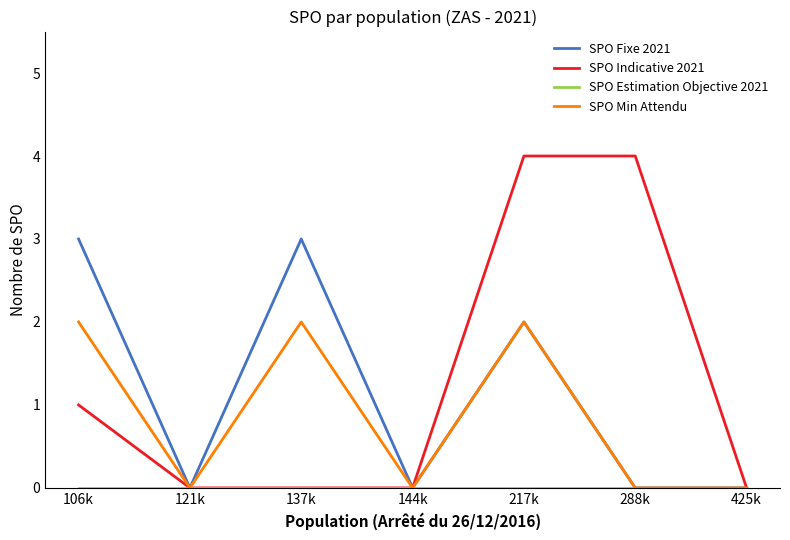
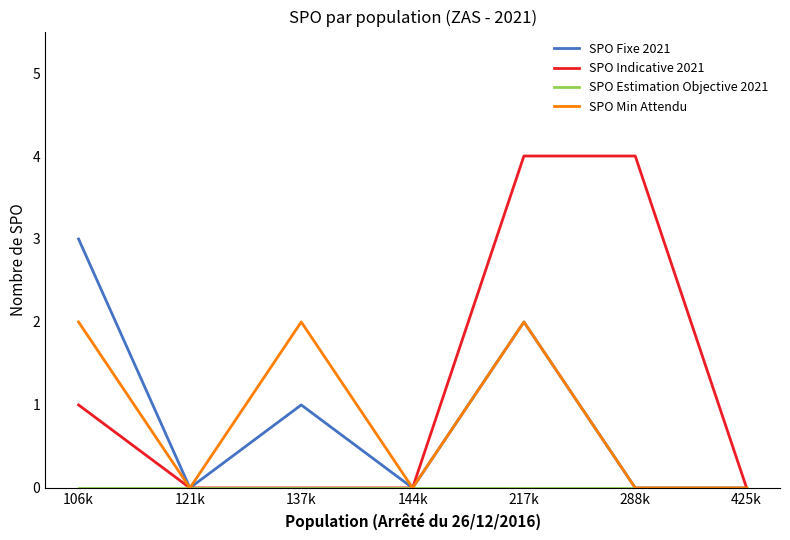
SPO Fixe 2021, 137k: 3 -> 1
